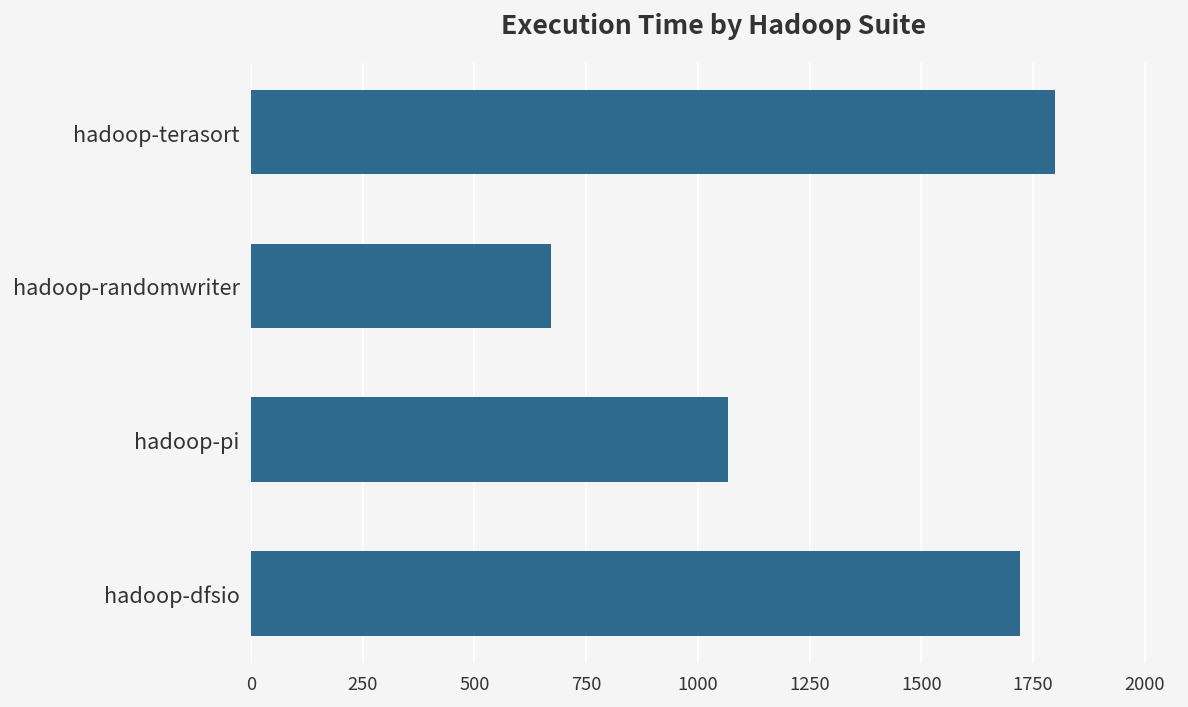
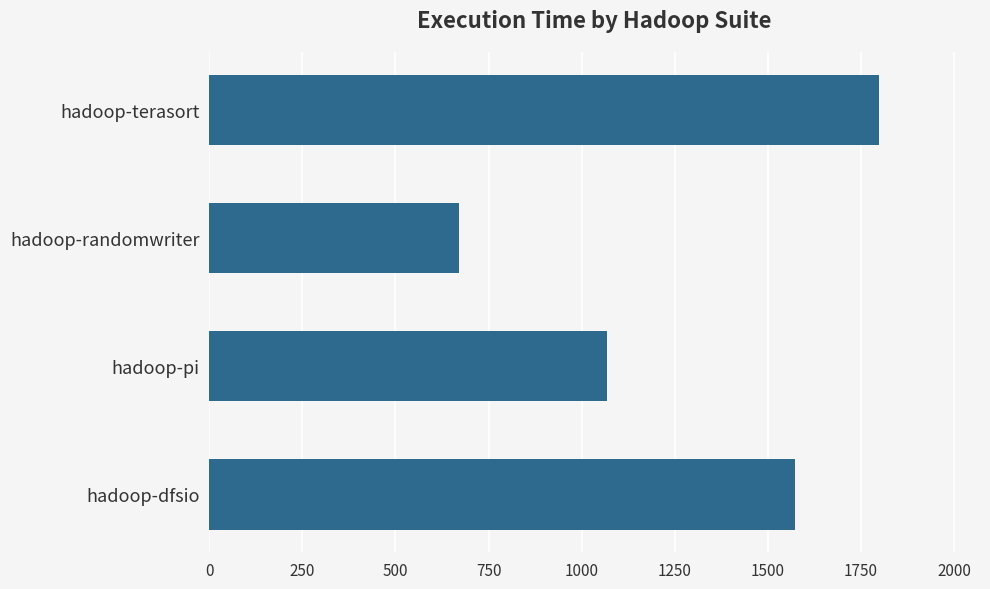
hadoop-dfsio: 1720 -> 1570
